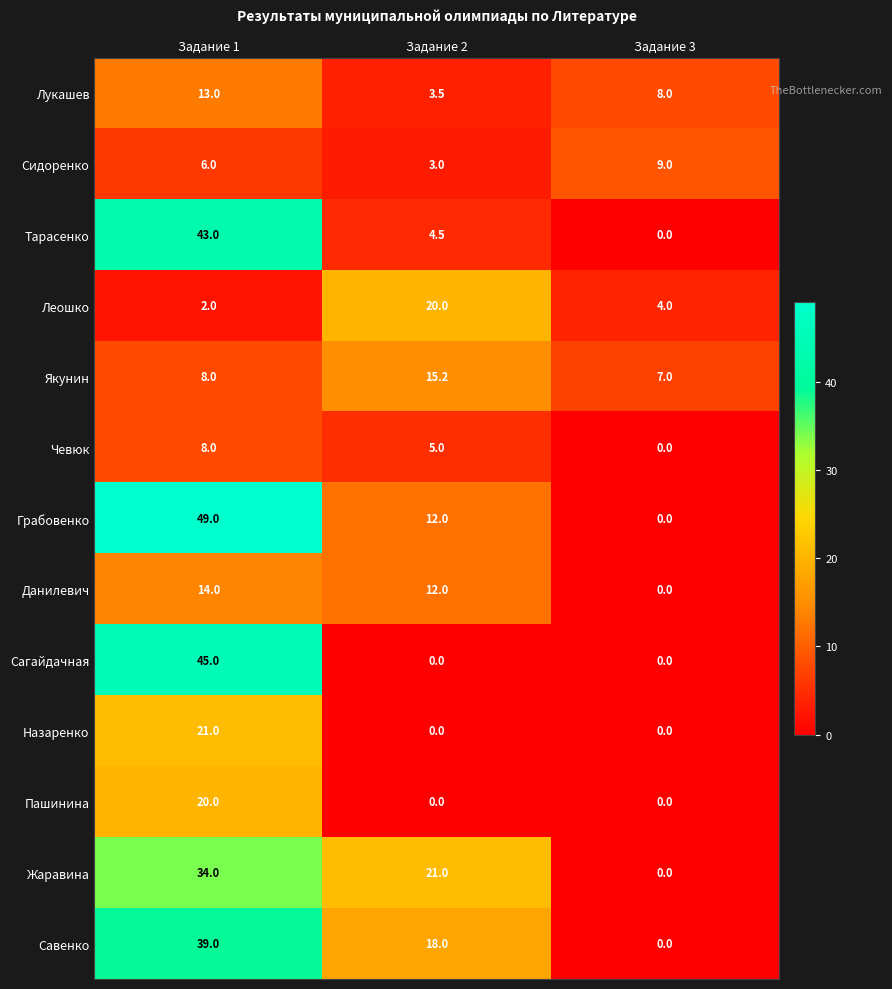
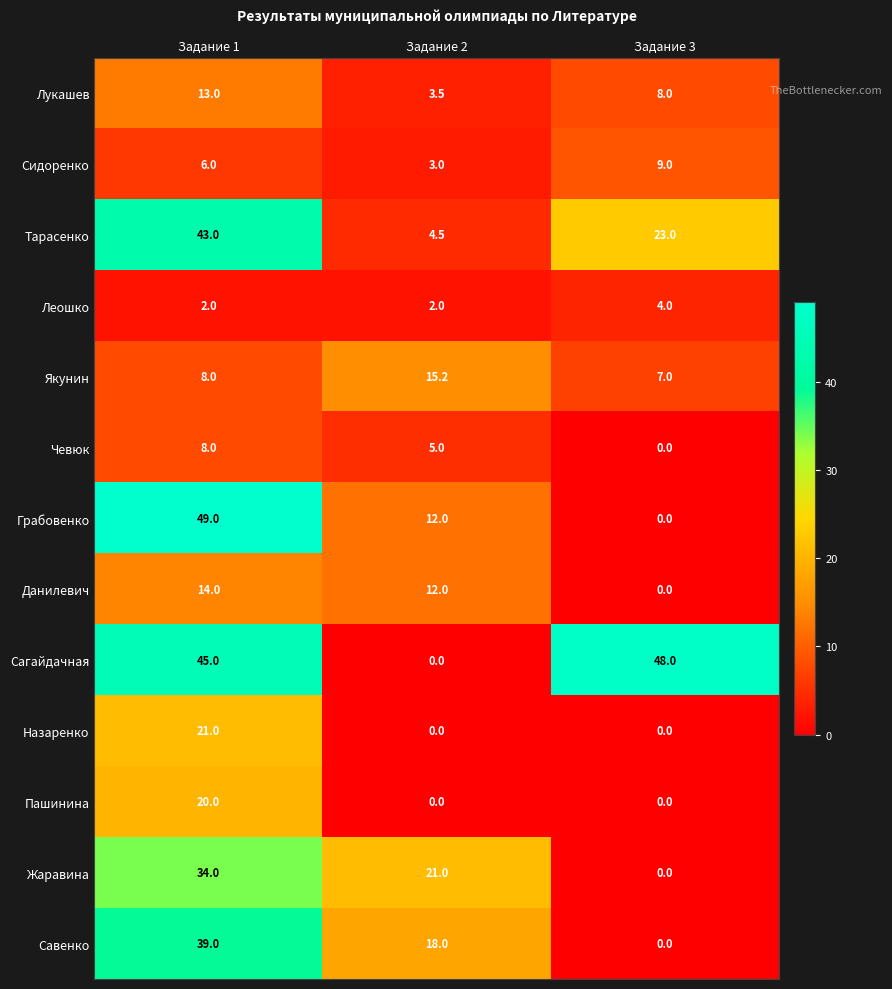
Тарасенко, Задание 3: 0.0 -> 23.0
Леошко, Задание 2: 20.0 -> 2.0
Сагайдачная, Задание 3: 0.0 -> 48.0
